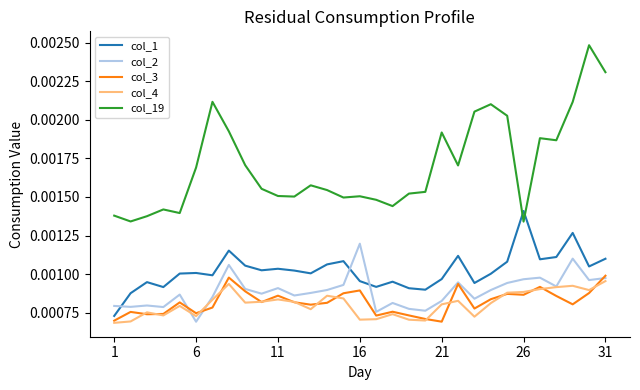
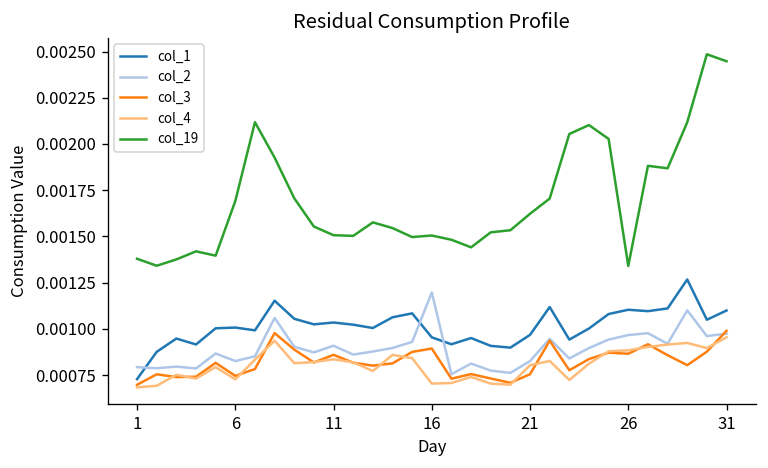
col_2, 6: 0.00069 -> 0.00083
col_3, 21: 0.00069 -> 0.00075
col_19, 21: 0.00192 -> 0.00162
col_1, 26: 0.00141 -> 0.00110
col_19, 31: 0.00231 -> 0.00245
